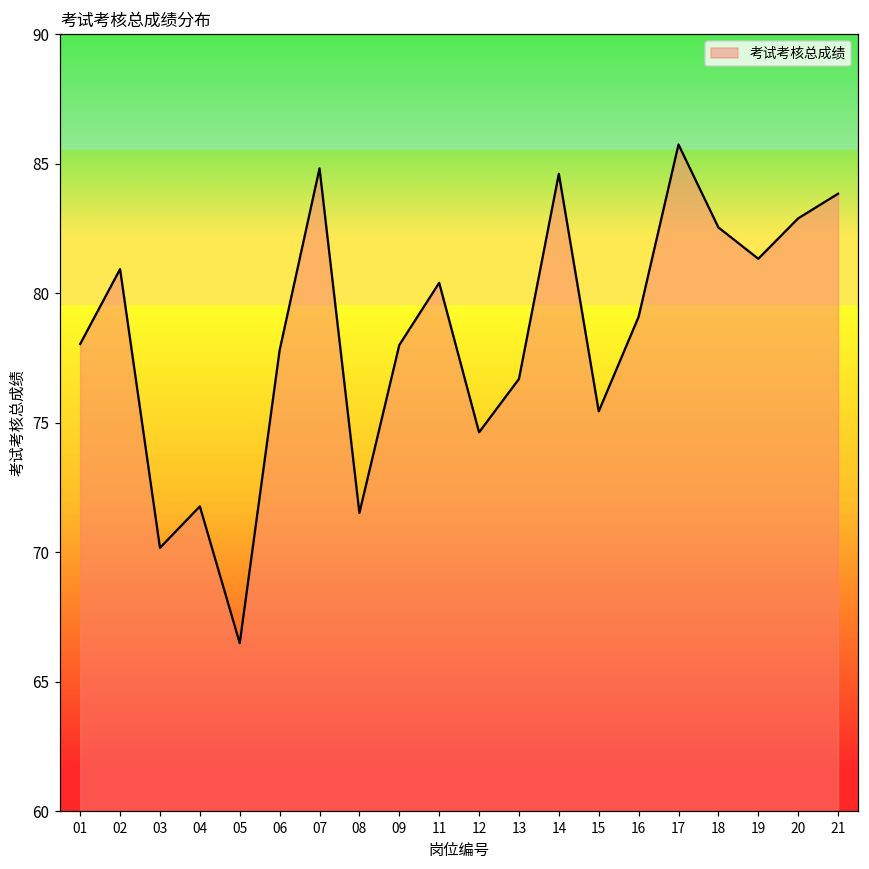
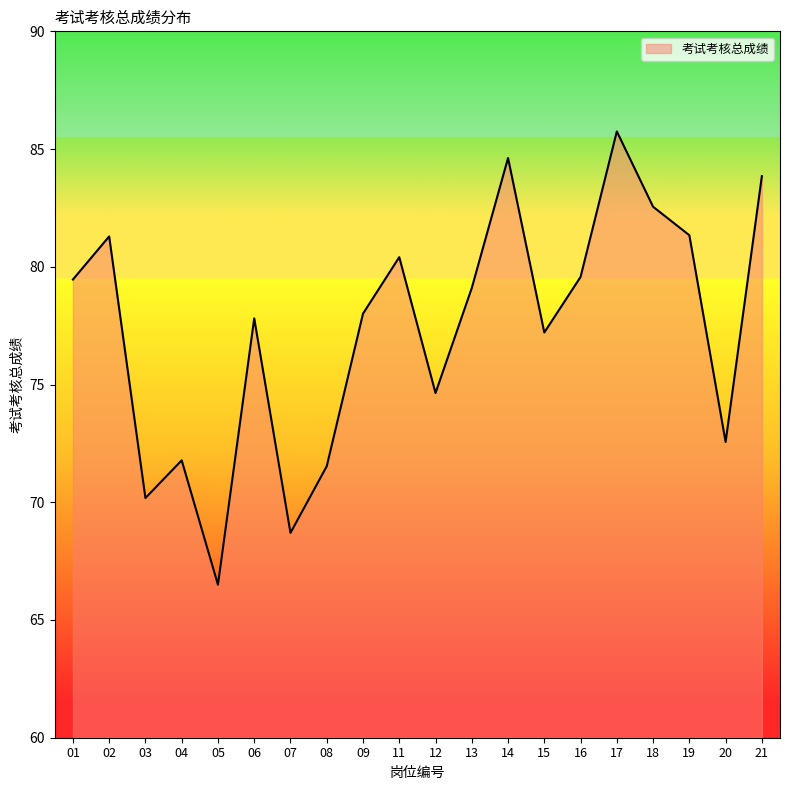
01: 78.1 -> 79.5
02: 80.9 -> 81.3
07: 84.8 -> 68.7
13: 76.7 -> 79.1
15: 75.5 -> 77.2
16: 79.1 -> 79.6
20: 82.9 -> 72.6
